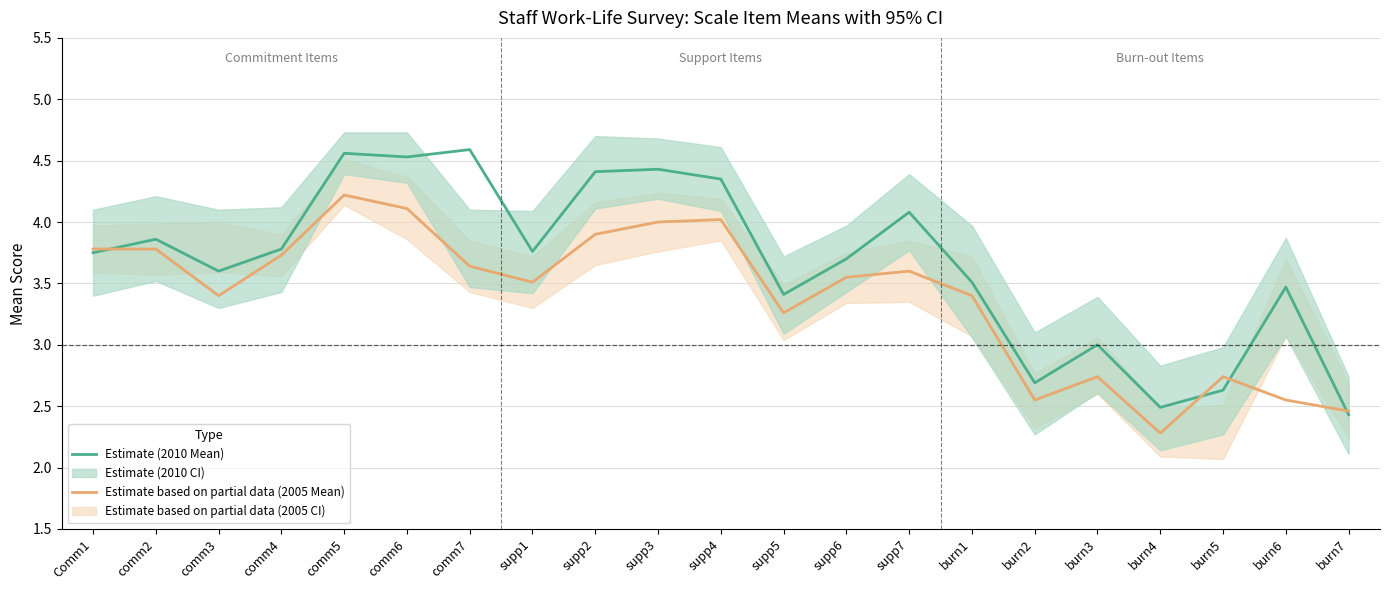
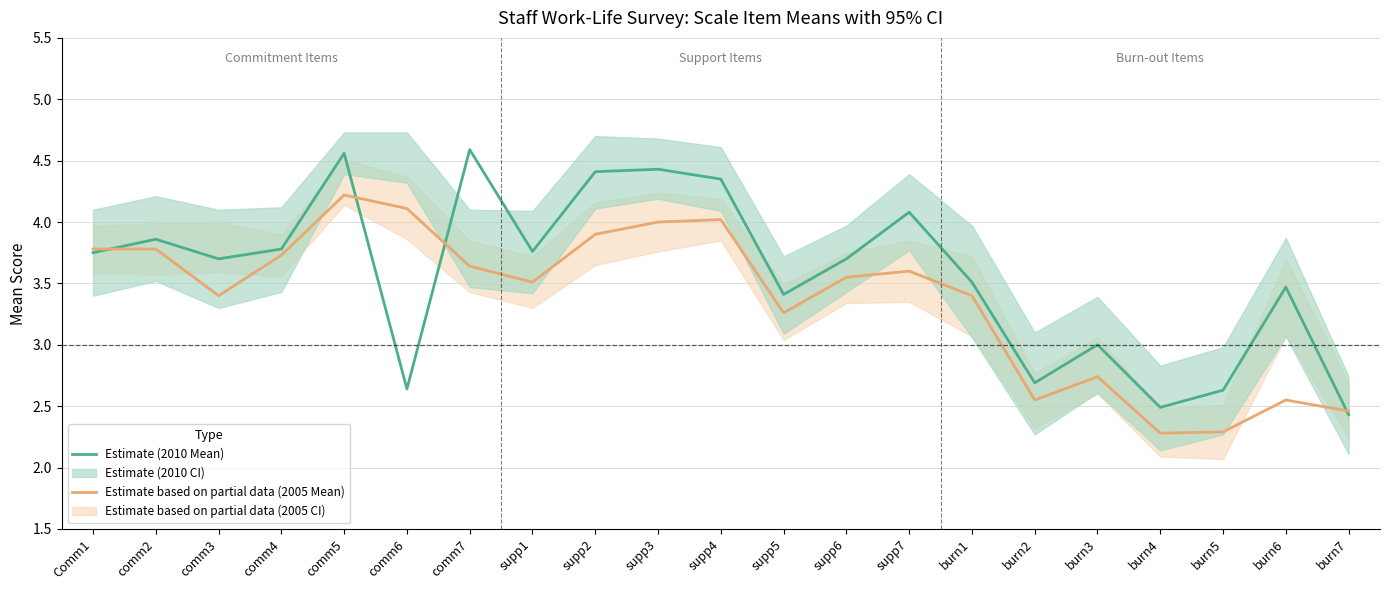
Estimate (2010 Mean), comm3: 3.6 -> 3.7
Estimate (2010 Mean), comm6: 4.53 -> 2.64
Estimate based on partial data (2005 Mean), burn5: 2.74 -> 2.29
